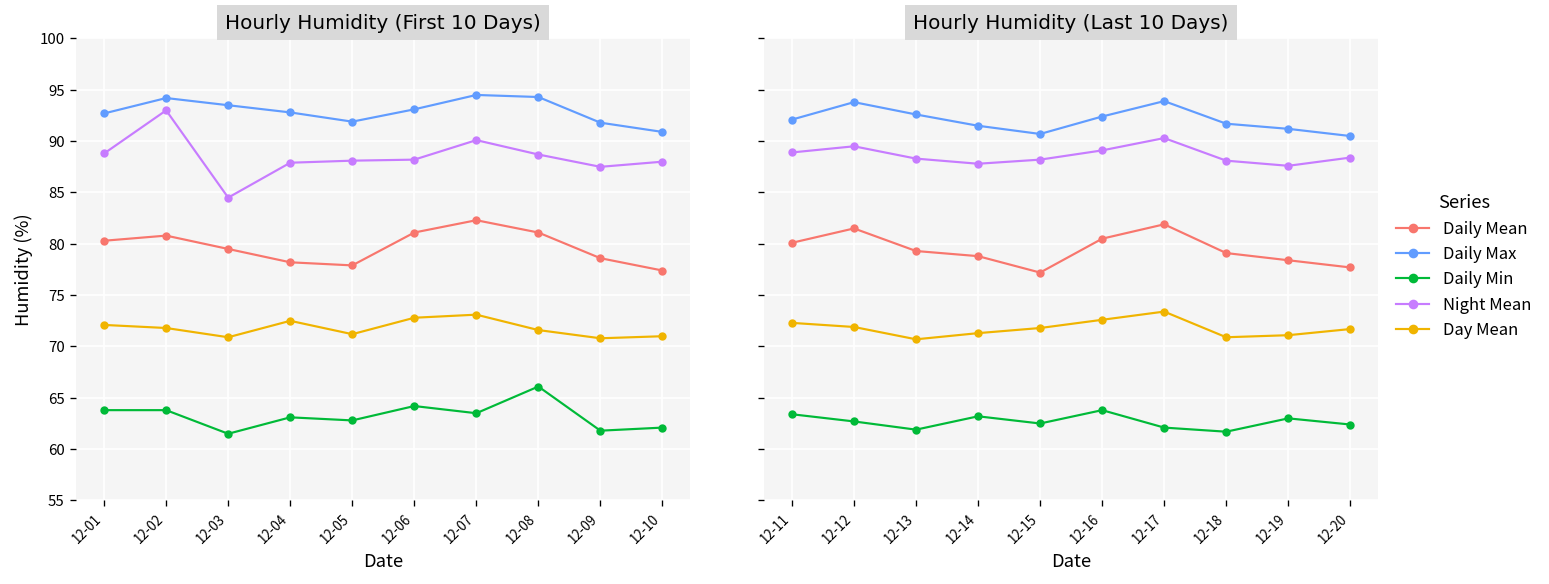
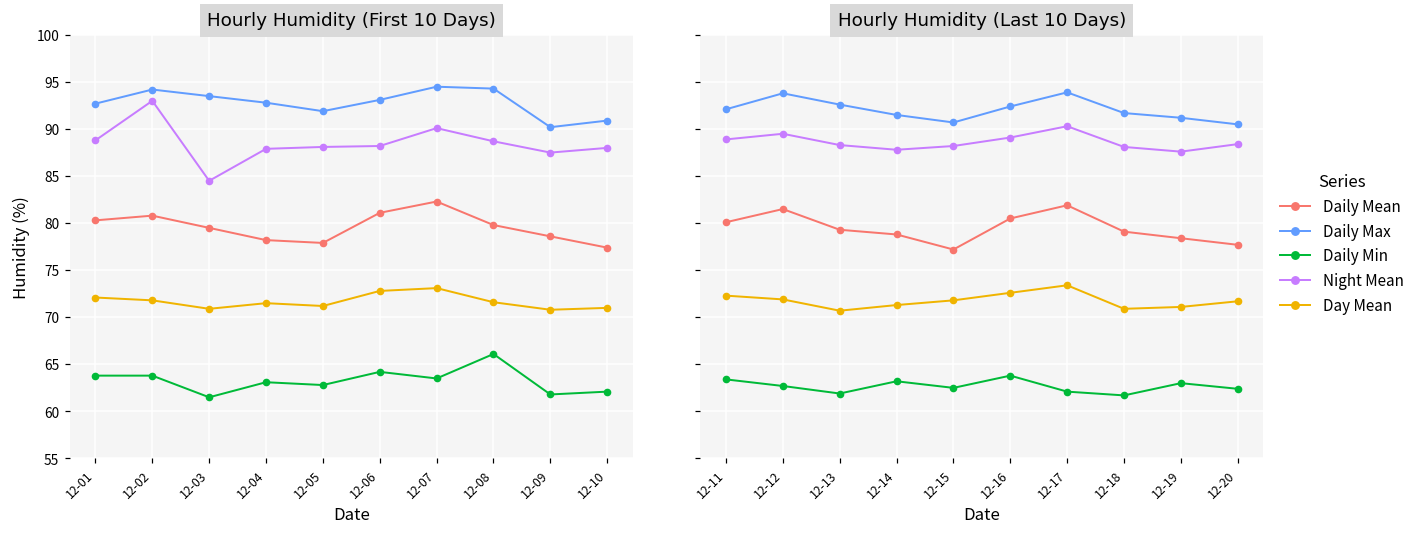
Hourly Humidity (First 10 Days), Day Mean, 12-04: 73 -> 72
Hourly Humidity (First 10 Days), Daily Mean, 12-08: 81 -> 80
Hourly Humidity (First 10 Days), Daily Max, 12-09: 92 -> 90
